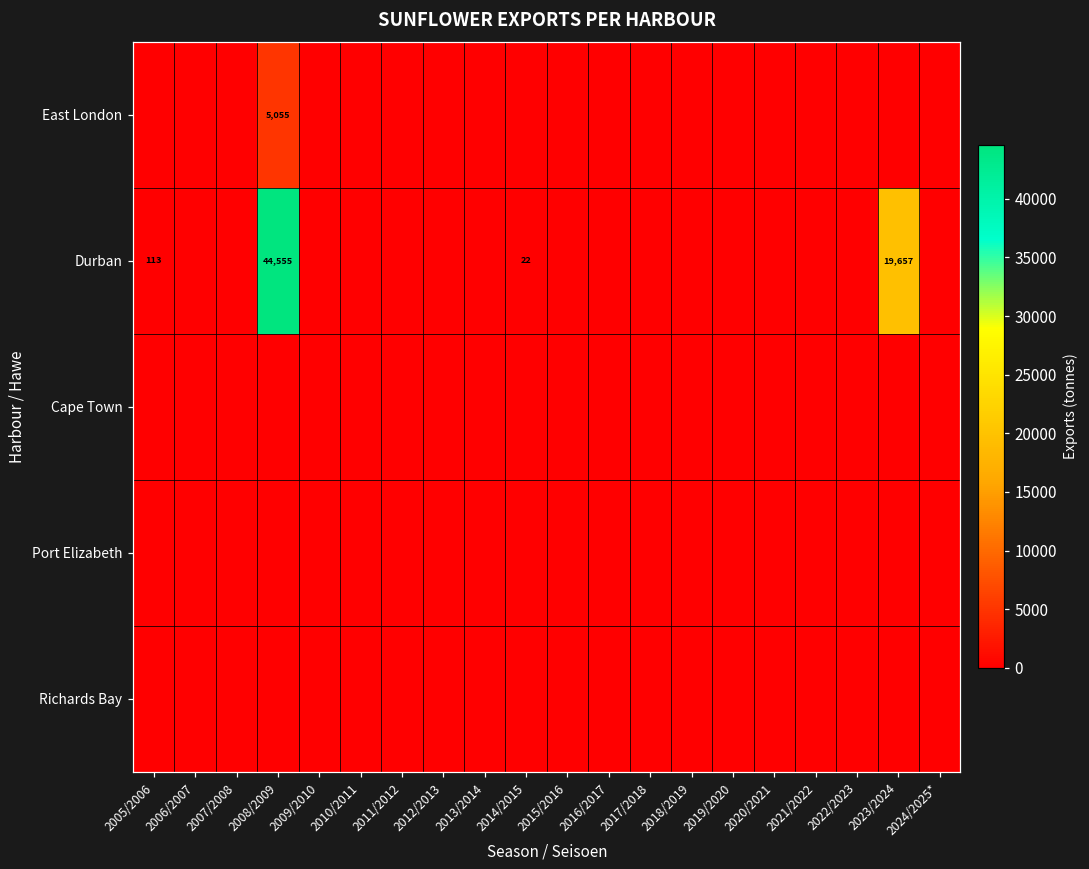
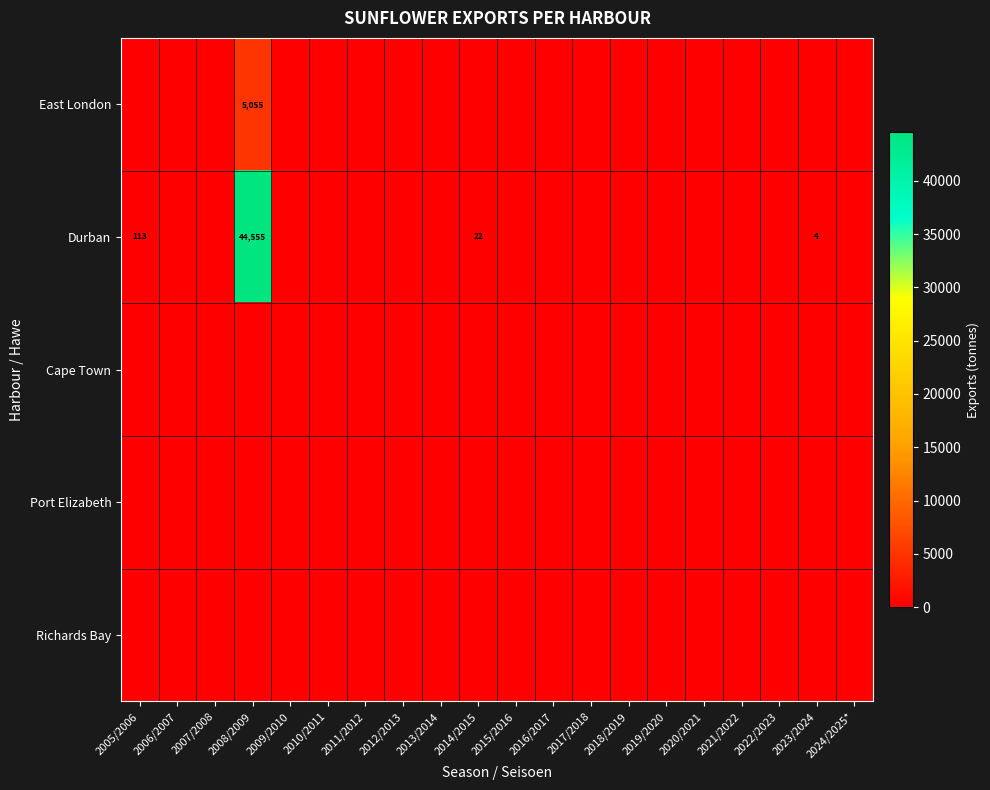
Durban, 2023/2024: 19,657 -> 4
